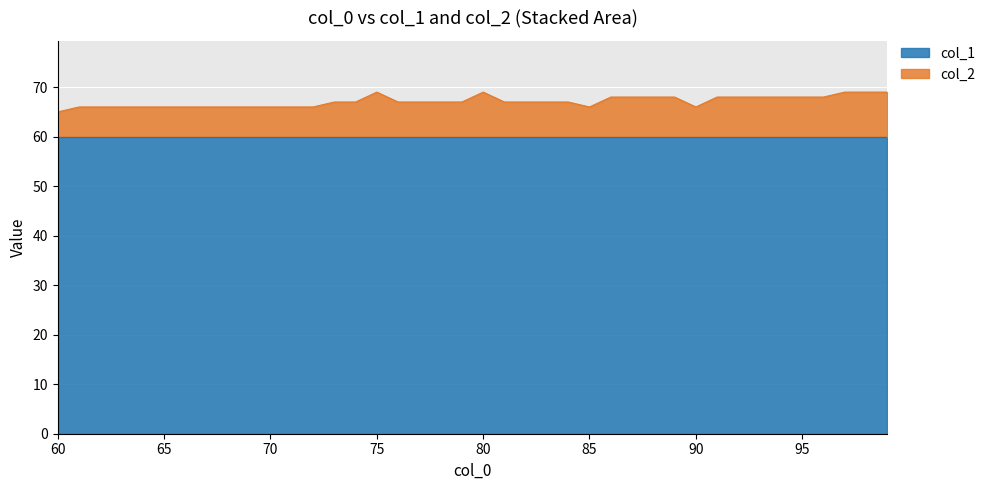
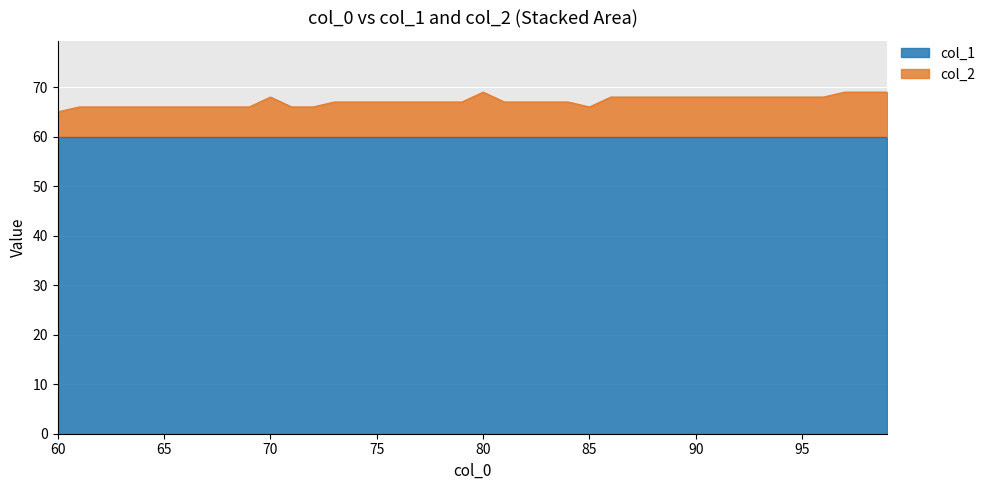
col_2, 70: 66 -> 68
col_2, 75: 69 -> 67
col_2, 90: 66 -> 68
